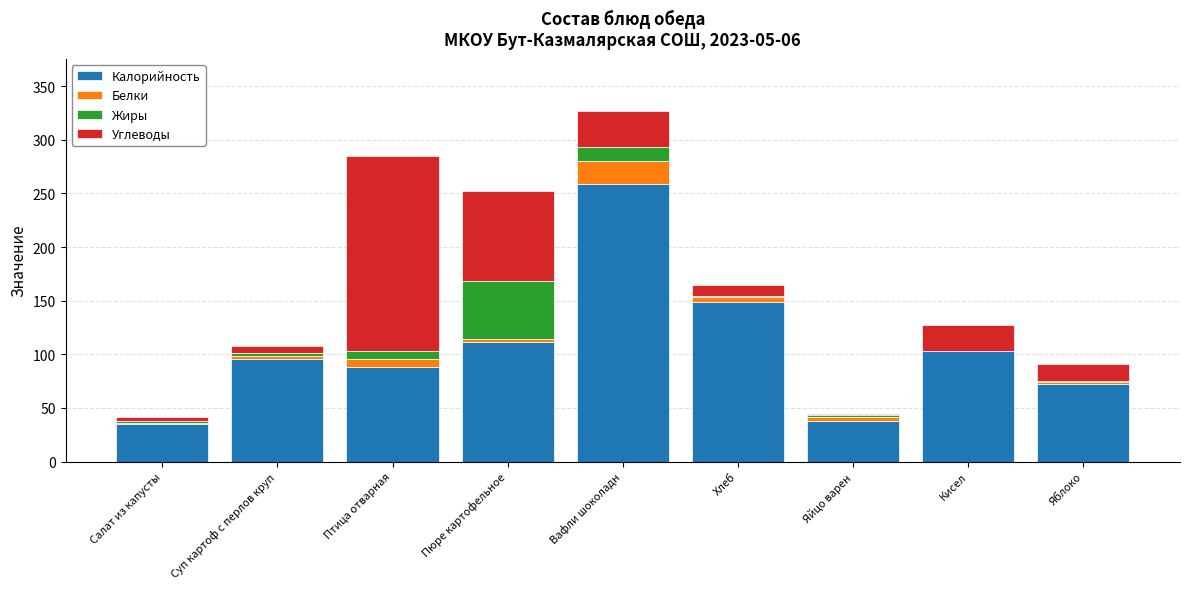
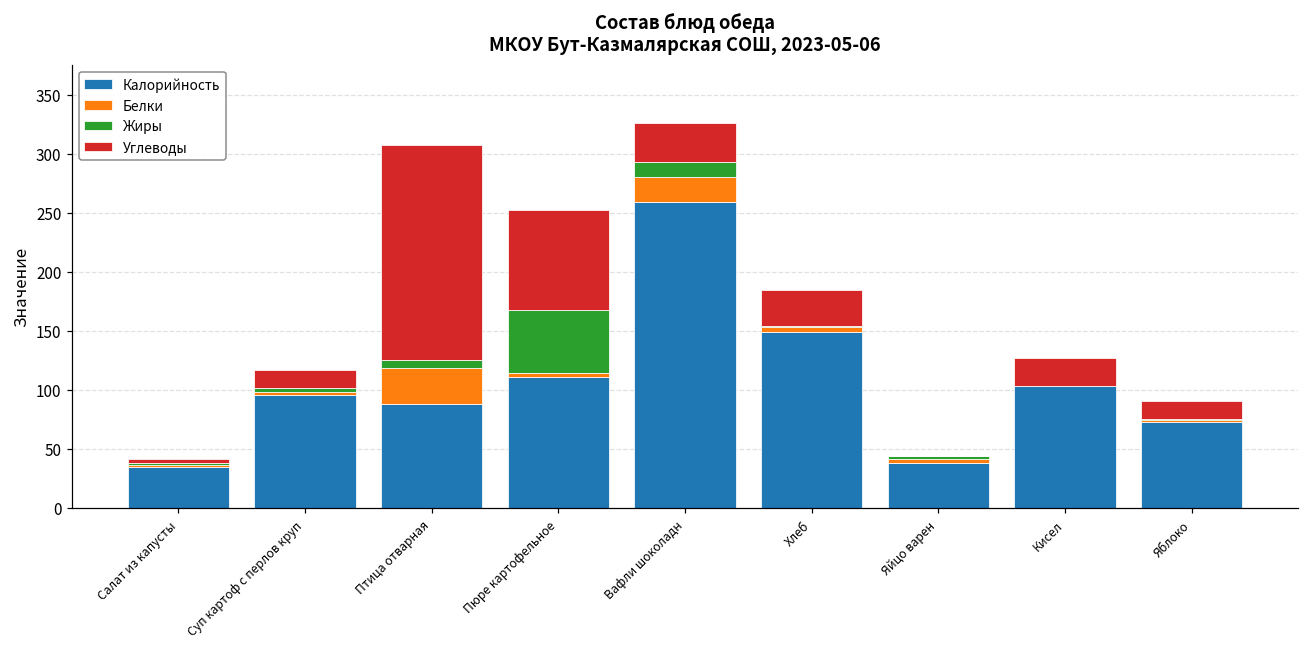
Углеводы, Суп картоф с перлов круп: 6 -> 15
Белки, Птица отварная: 8 -> 30
Углеводы, Хлеб: 10 -> 31
